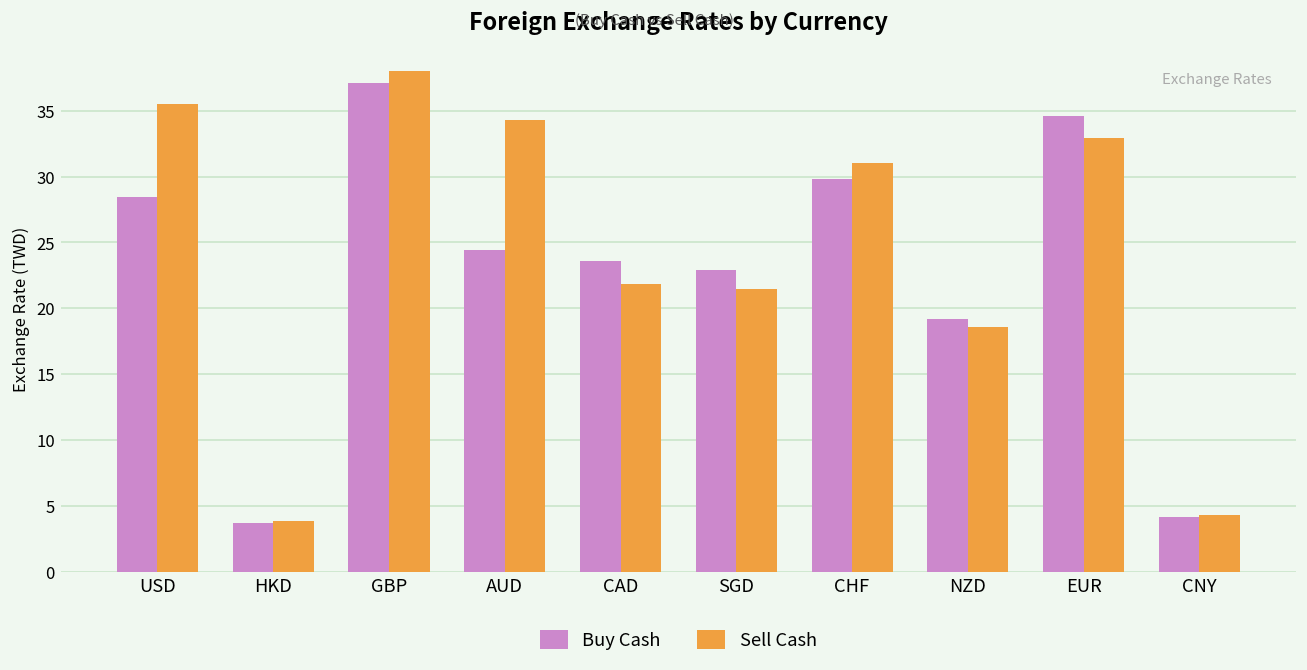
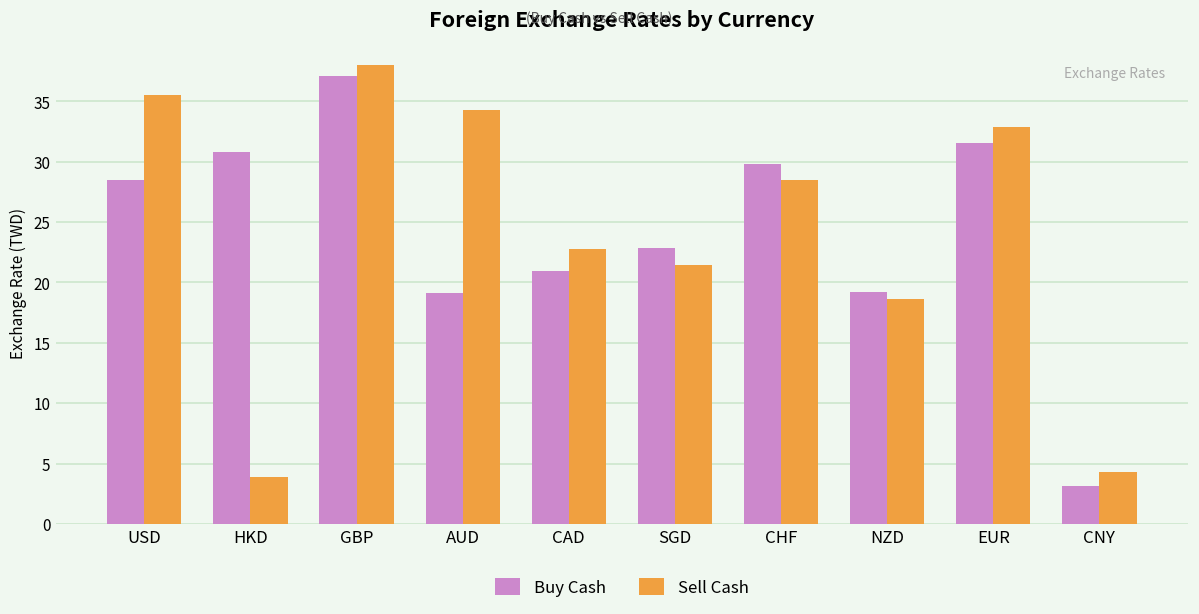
Buy Cash, HKD: 3.7 -> 30.8
Buy Cash, AUD: 24.4 -> 19.1
Buy Cash, CAD: 23.6 -> 21.0
Sell Cash, CAD: 21.9 -> 22.8
Sell Cash, CHF: 31.0 -> 28.5
Buy Cash, EUR: 34.6 -> 31.6
Buy Cash, CNY: 4.1 -> 3.1
